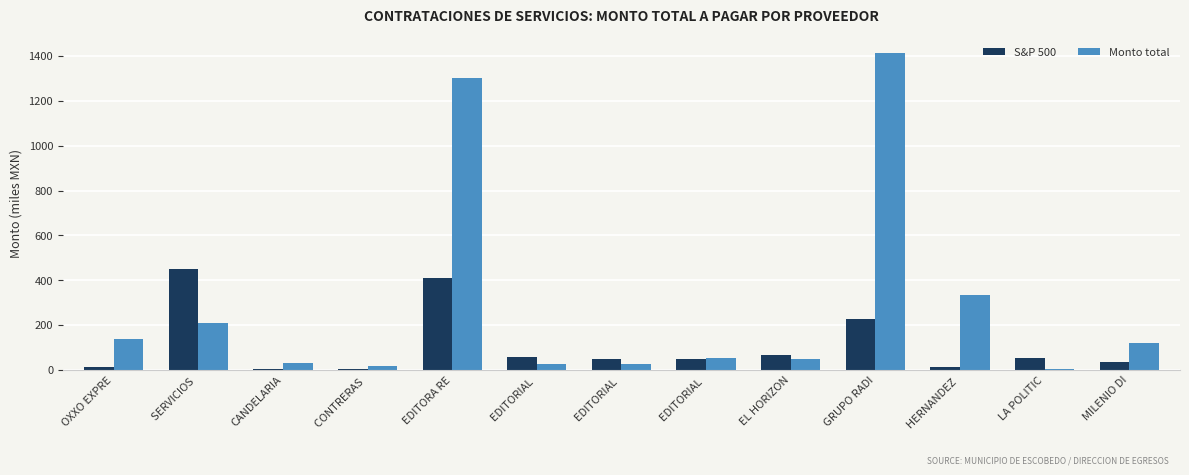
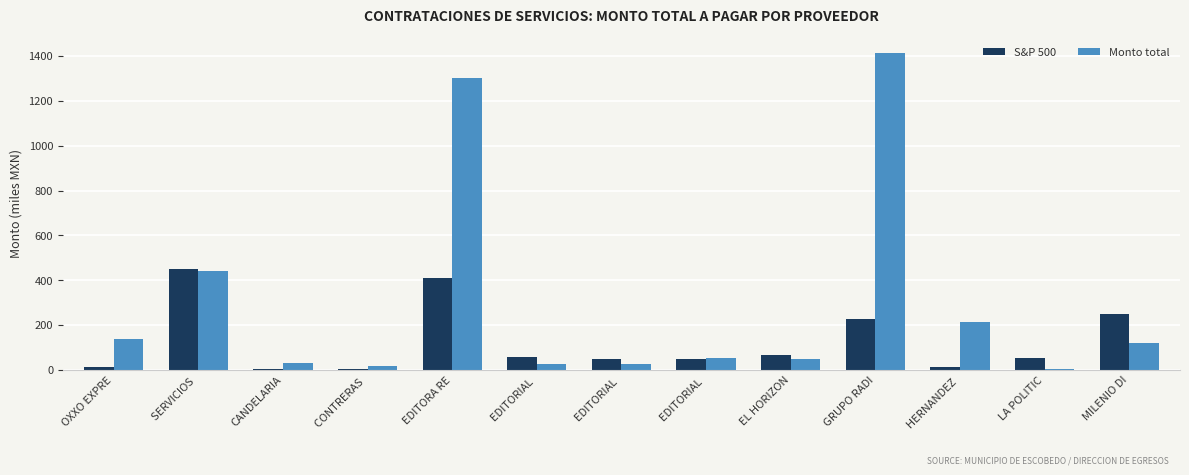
Monto total, SERVICIOS: 210 -> 440
Monto total, HERNANDEZ: 330 -> 210
S&P 500, MILENIO DI: 40 -> 250
